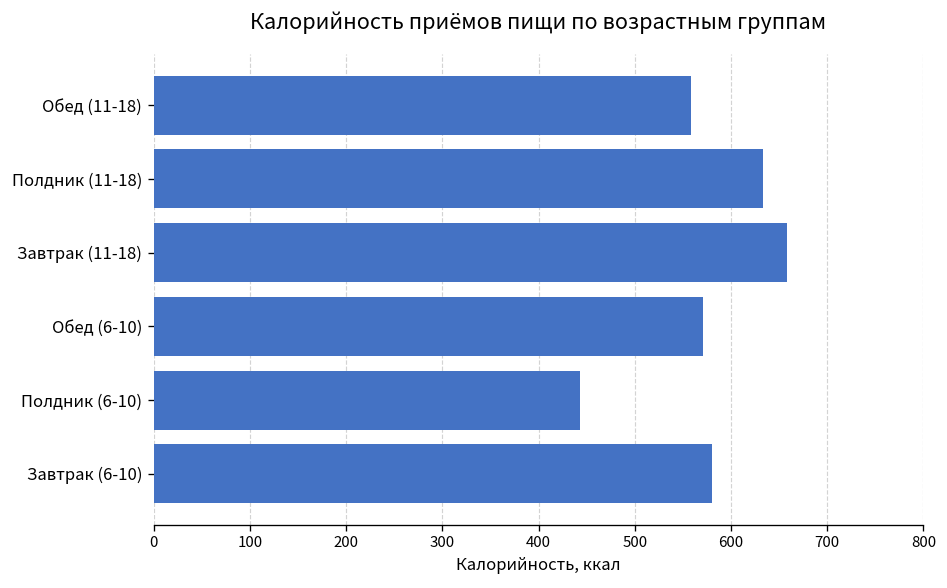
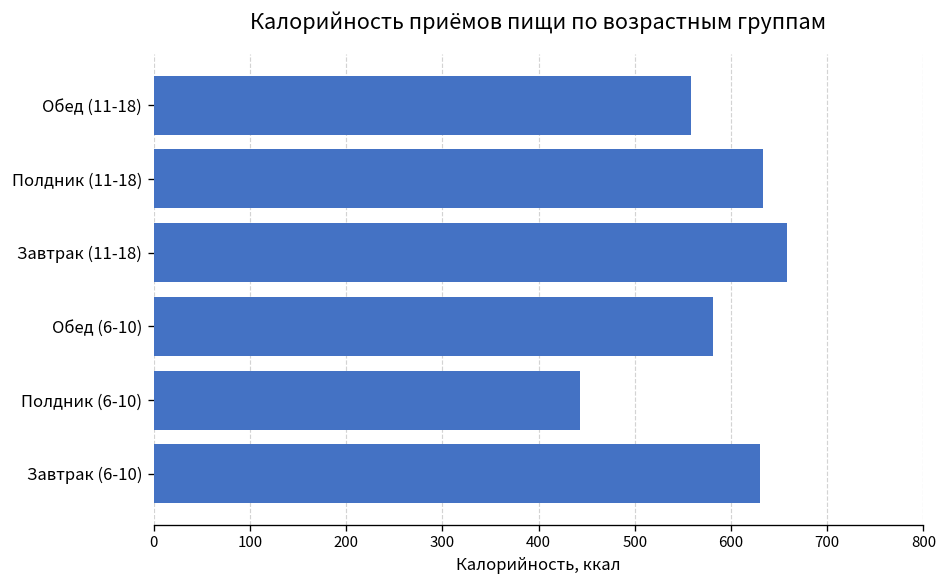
Обед (6-10): 570 -> 580
Завтрак (6-10): 580 -> 630
